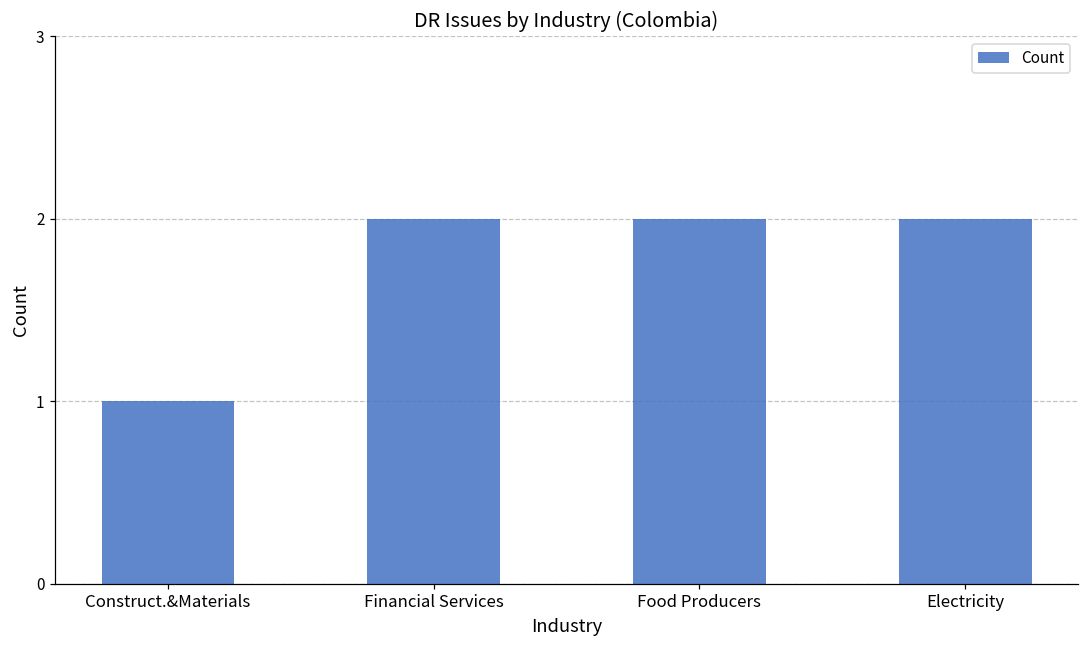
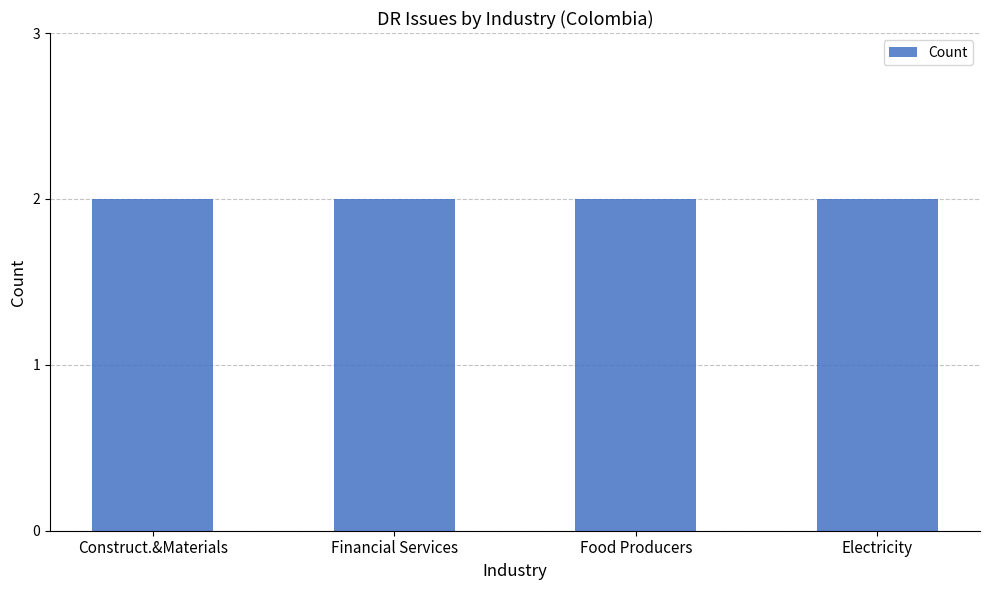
Construct.&Materials: 1 -> 2
